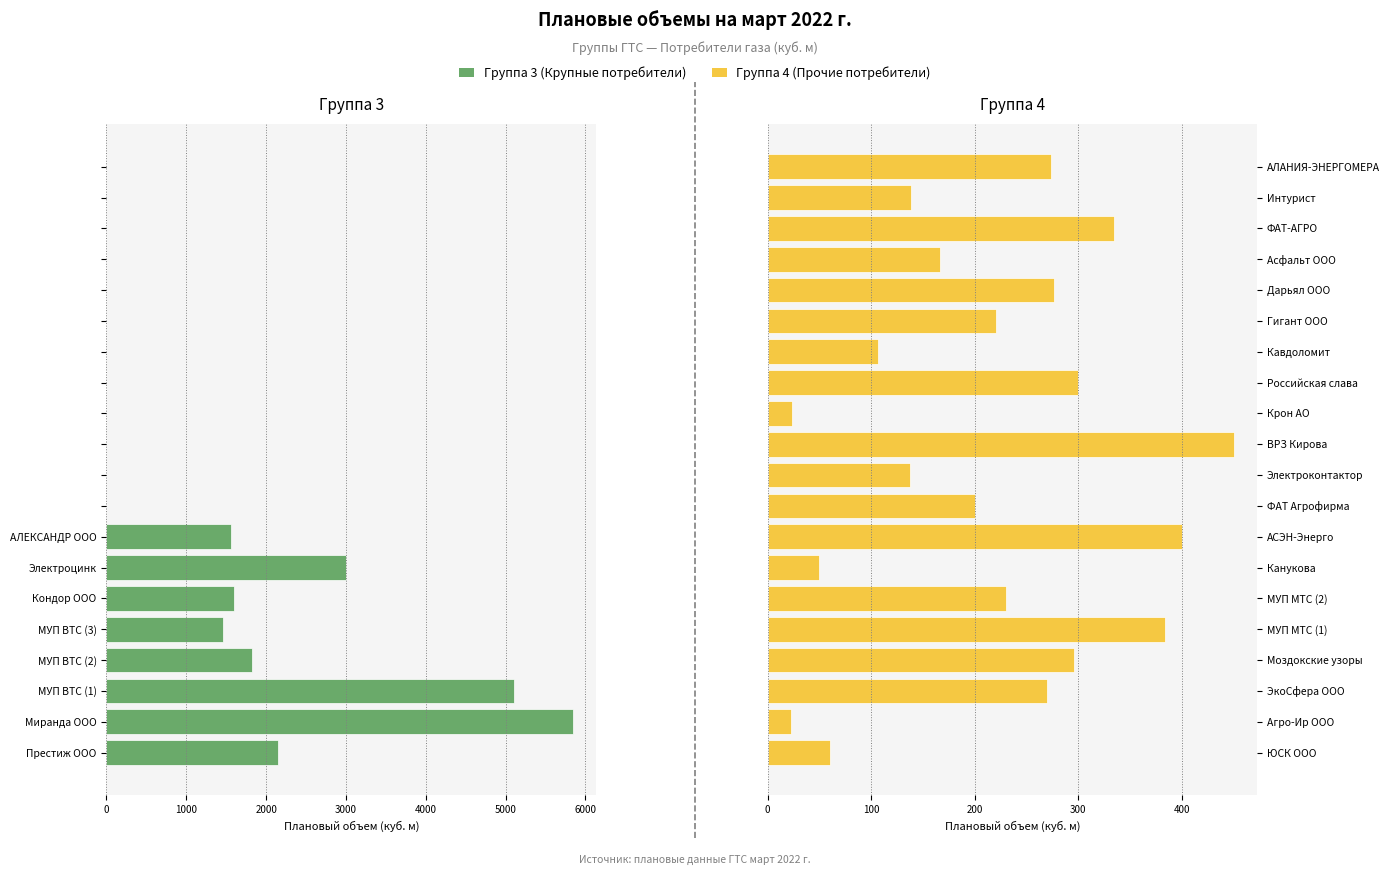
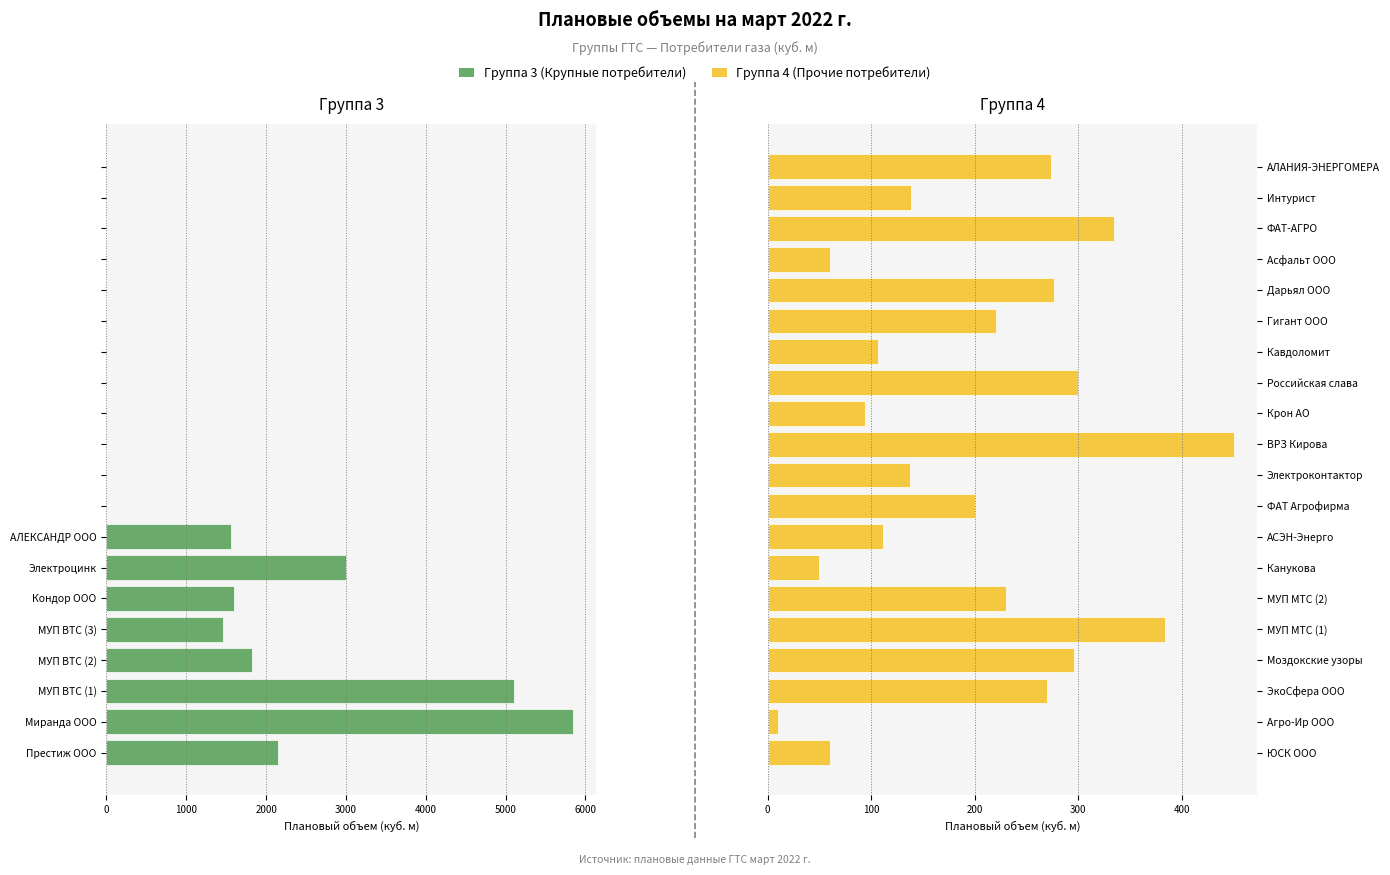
Группа 4, Асфальт ООО: 166 -> 60
Группа 4, Крон АО: 24 -> 94
Группа 4, АСЭН-Энерго: 400 -> 111
Группа 4, Агро-Ир ООО: 23 -> 10
